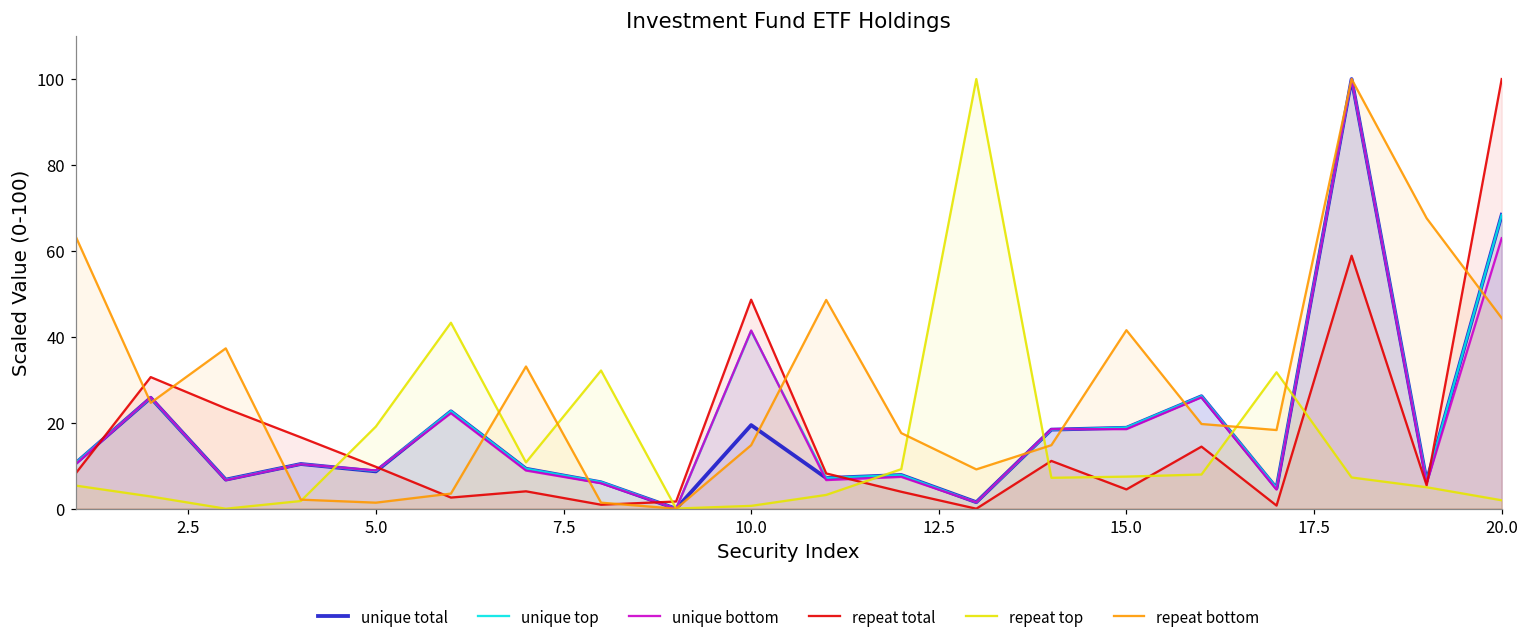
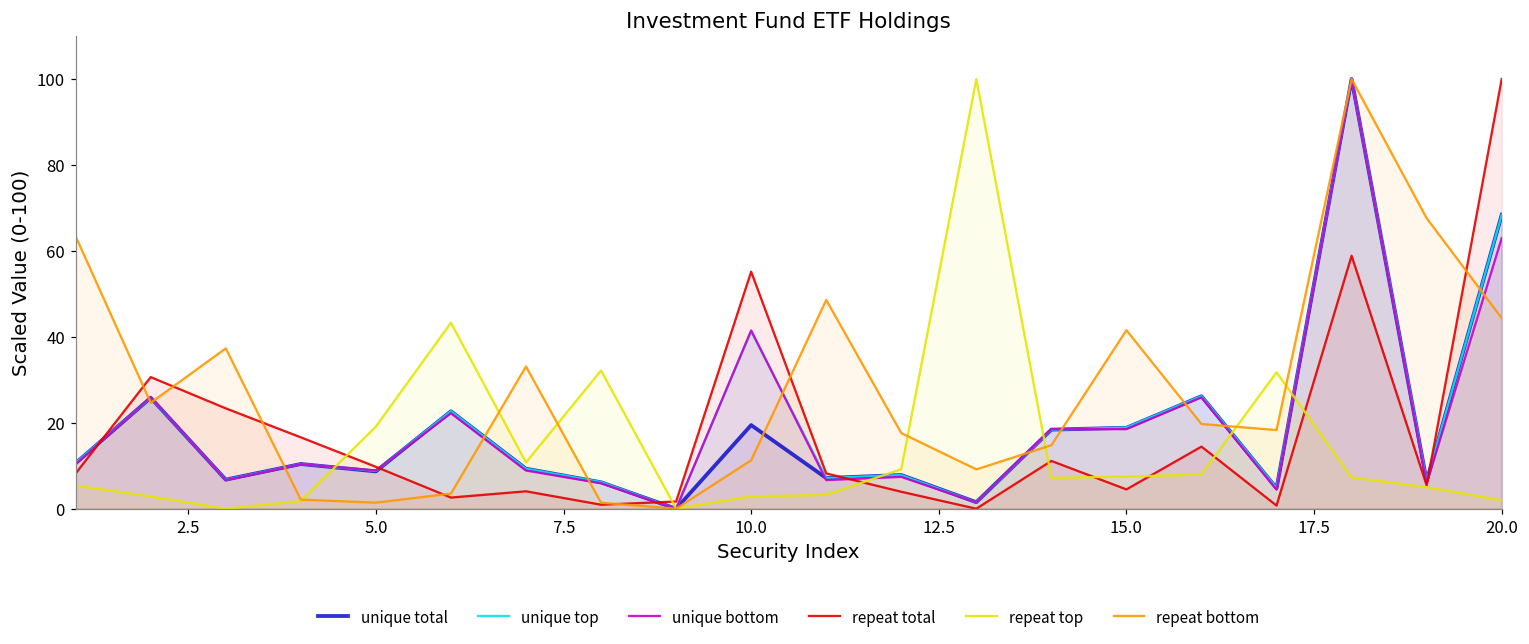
repeat total, 10.0: 49 -> 55
repeat top, 10.0: 1 -> 3
repeat bottom, 10.0: 15 -> 11
